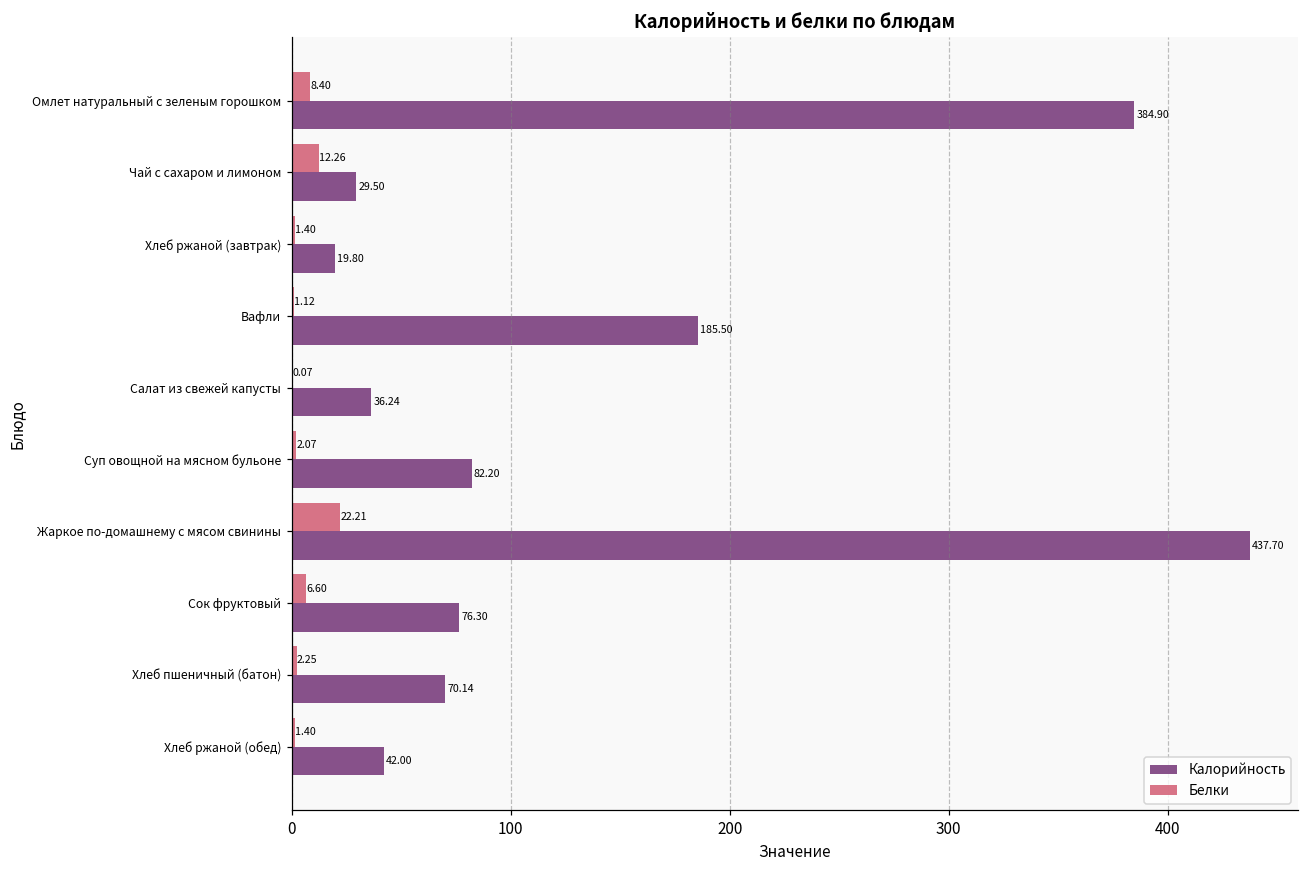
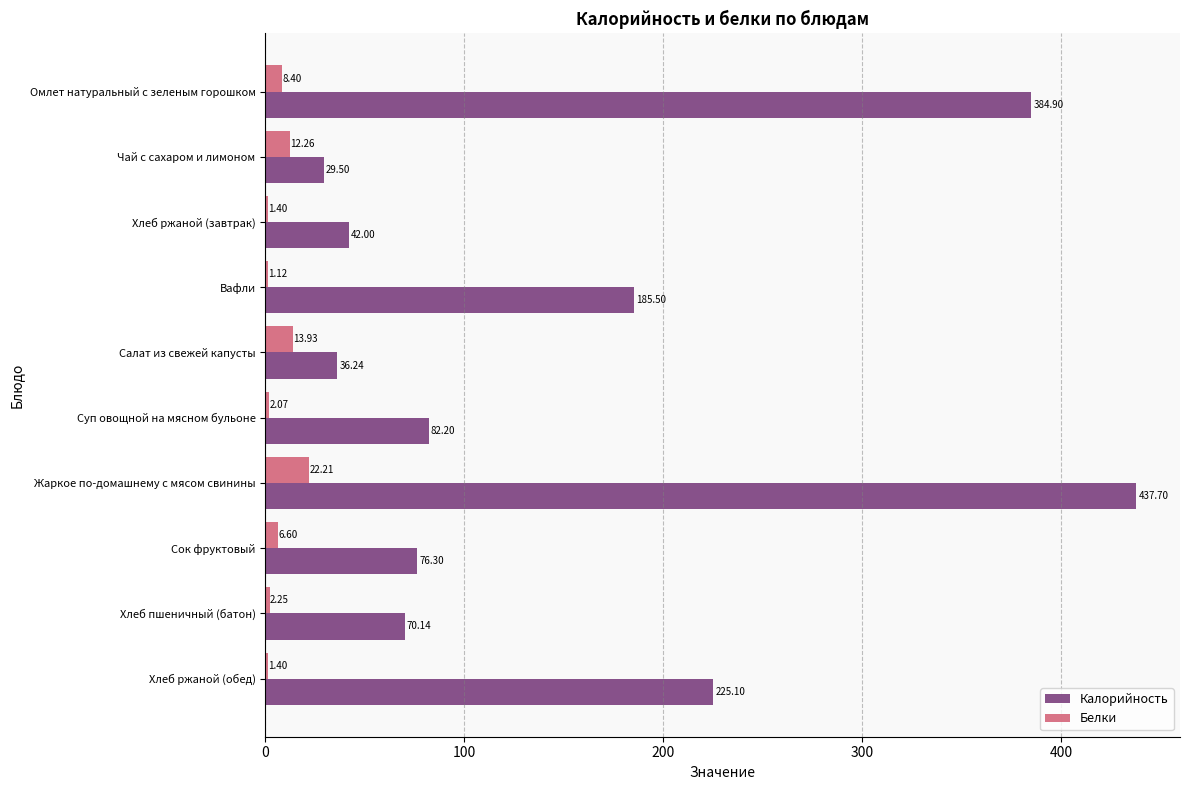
Калорийность, Хлеб ржаной (завтрак): 19.80 -> 42.00
Белки, Салат из свежей капусты: 0.07 -> 13.93
Калорийность, Хлеб ржаной (обед): 42.00 -> 225.10
